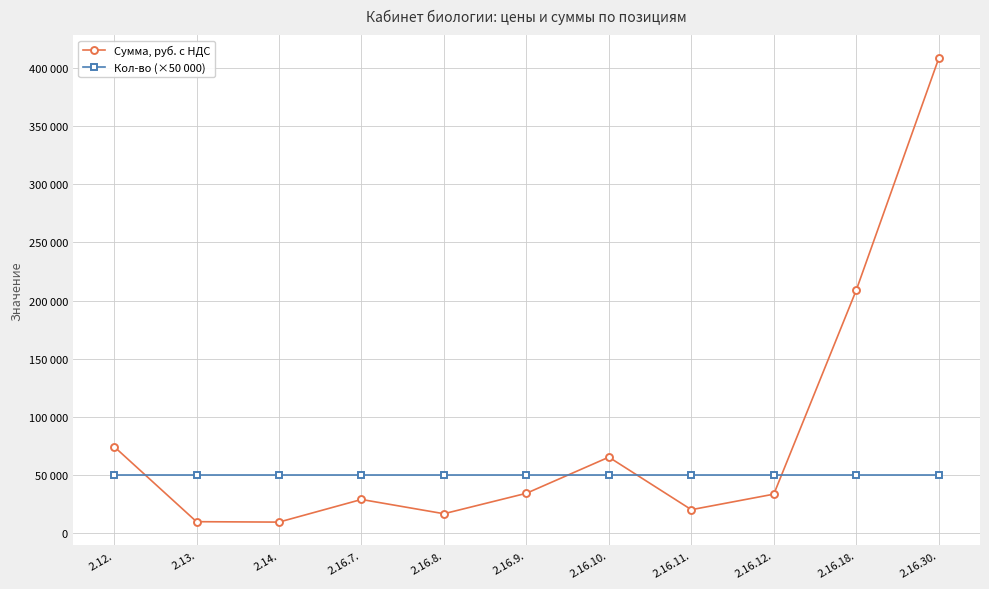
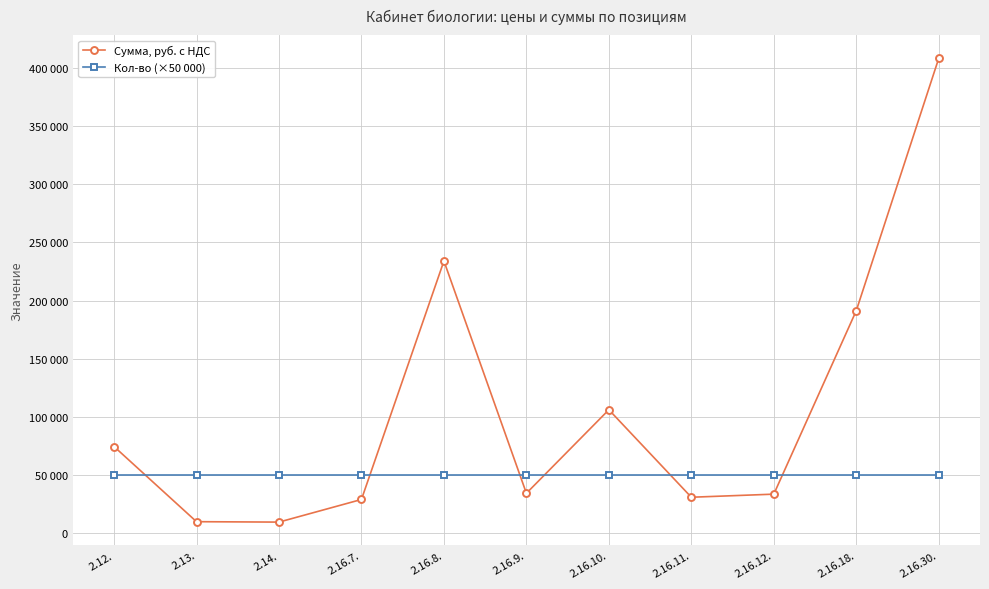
Сумма, руб. с НДС, 2.16.8.: 17000 -> 234000
Сумма, руб. с НДС, 2.16.10.: 65000 -> 106000
Сумма, руб. с НДС, 2.16.11.: 20000 -> 31000
Сумма, руб. с НДС, 2.16.18.: 209000 -> 191000
